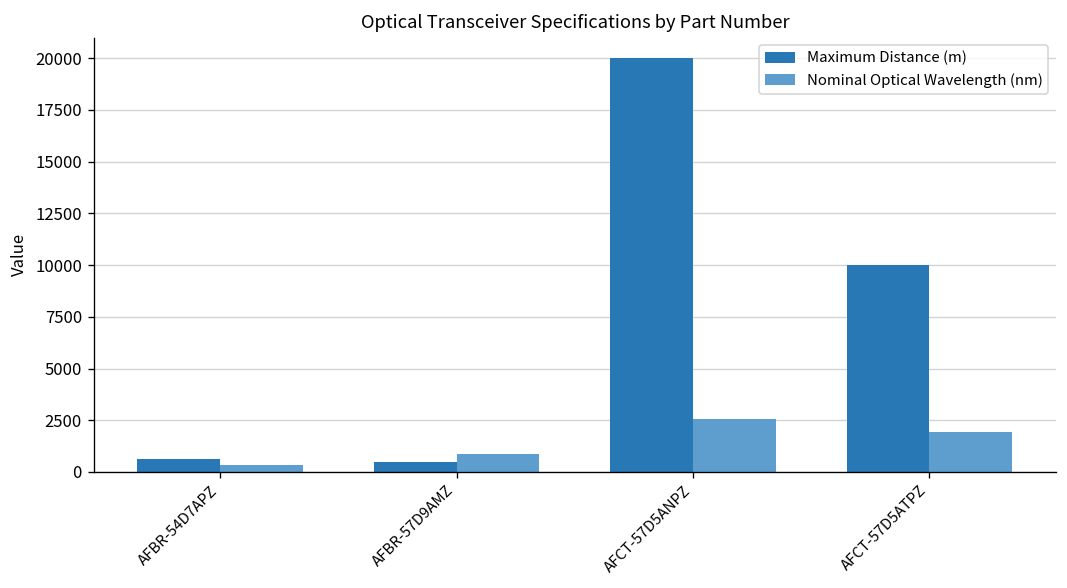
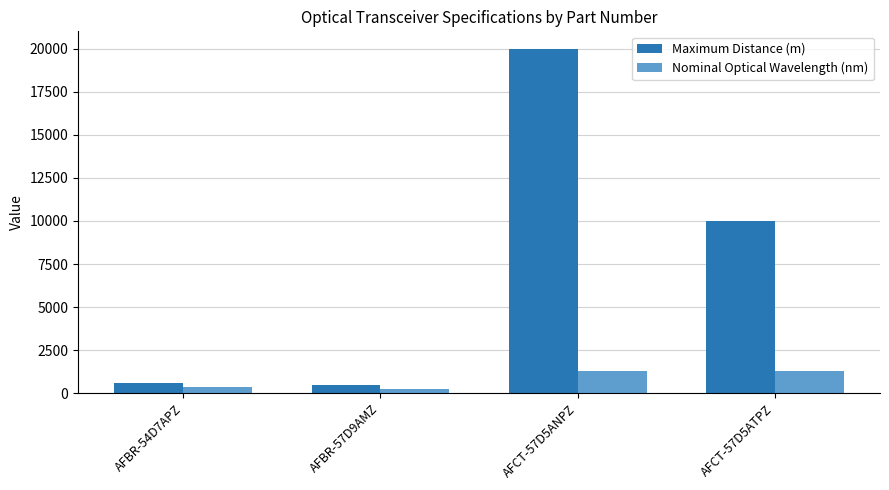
Nominal Optical Wavelength (nm), AFBR-57D9AMZ: 900 -> 300
Nominal Optical Wavelength (nm), AFCT-57D5ANPZ: 2600 -> 1300
Nominal Optical Wavelength (nm), AFCT-57D5ATPZ: 1900 -> 1300
